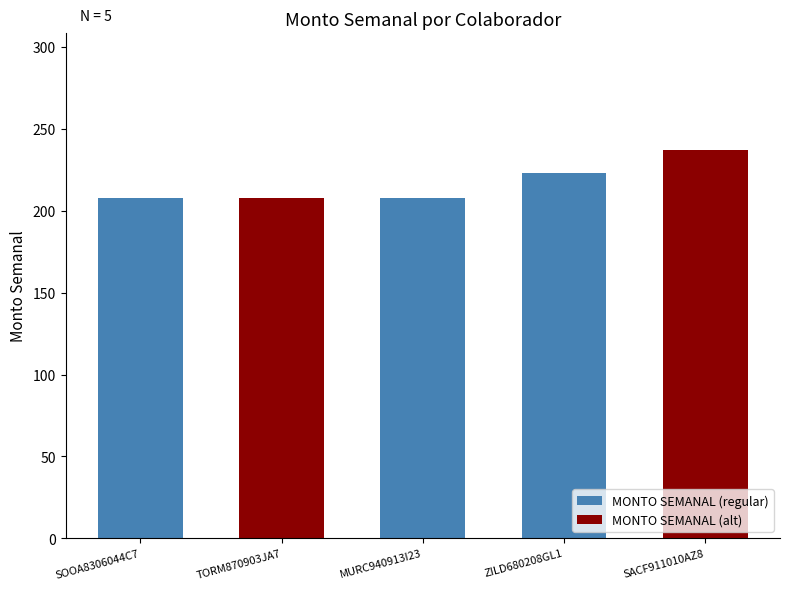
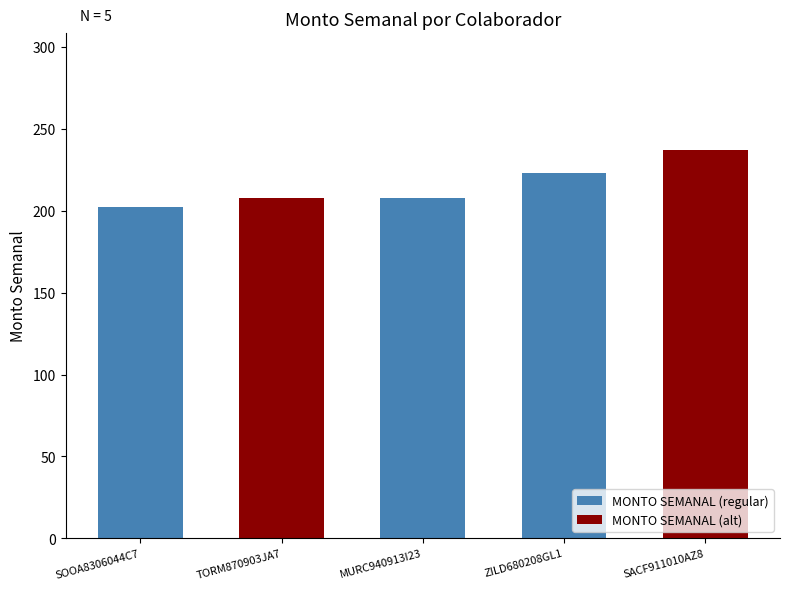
SOOA8306044C7: 208 -> 203
